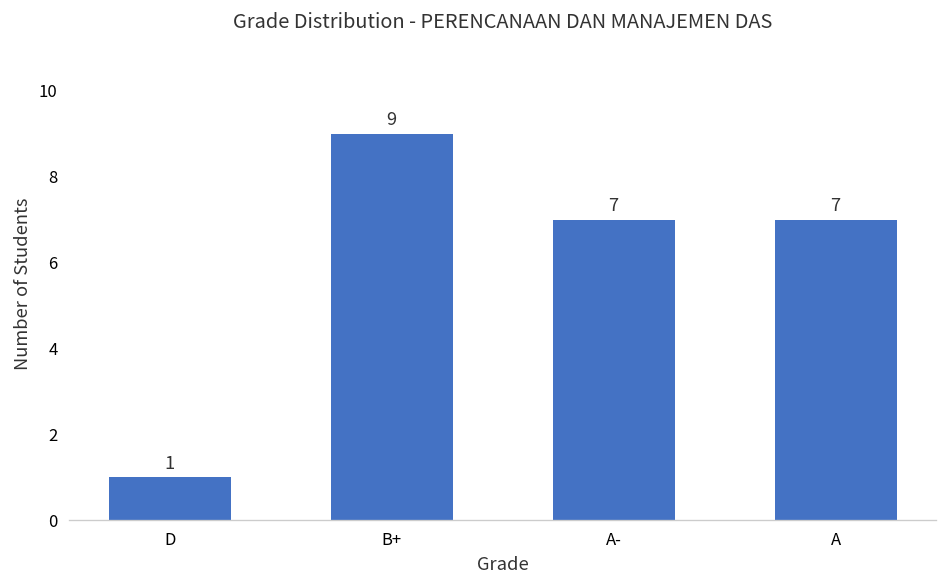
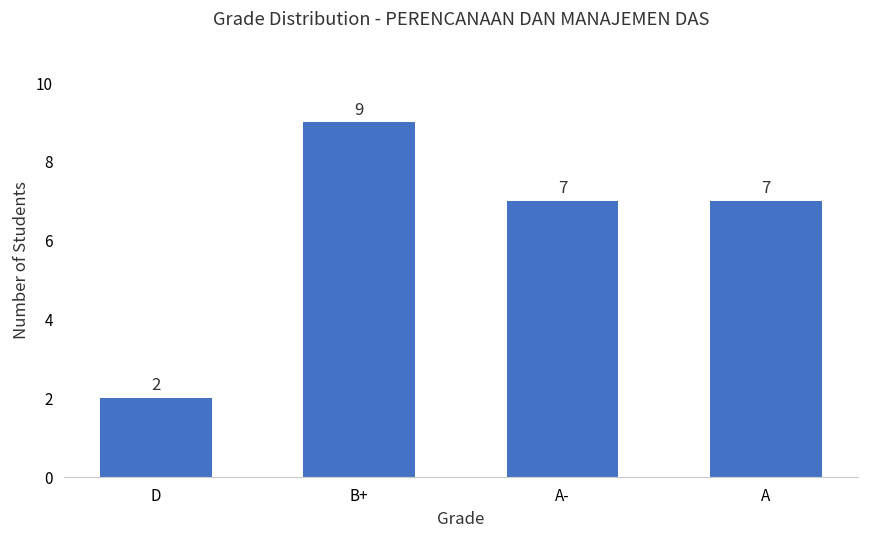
D: 1 -> 2
